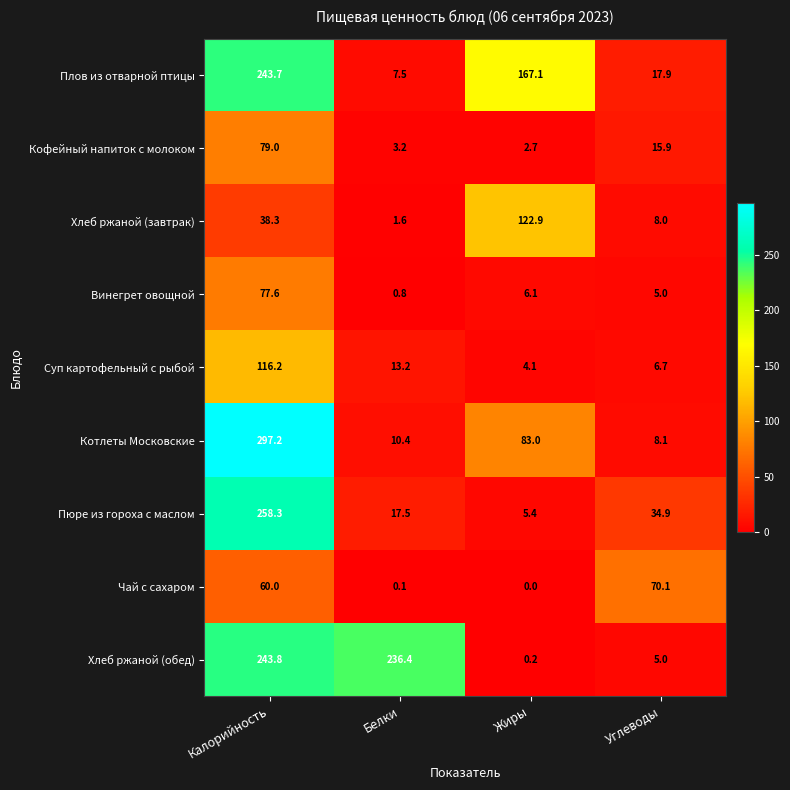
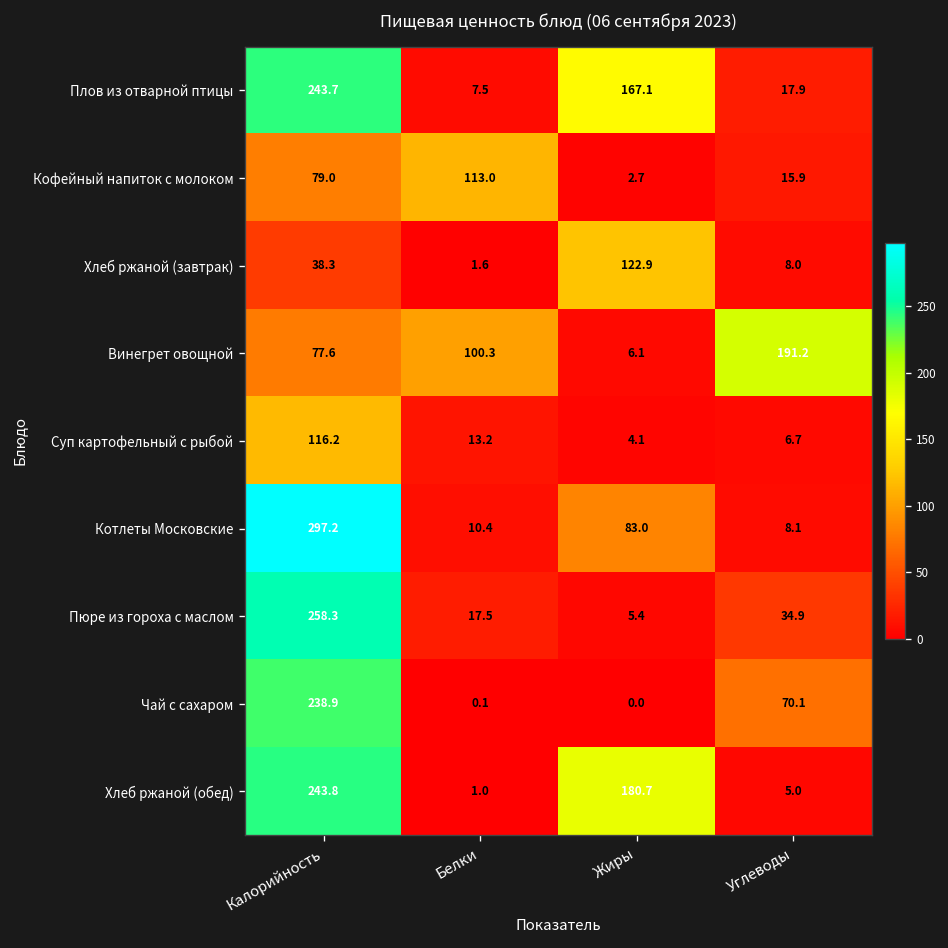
Кофейный напиток с молоком, Белки: 3.2 -> 113.0
Винегрет овощной, Белки: 0.8 -> 100.3
Винегрет овощной, Углеводы: 5.0 -> 191.2
Чай с сахаром, Калорийность: 60.0 -> 238.9
Хлеб ржаной (обед), Белки: 236.4 -> 1.0
Хлеб ржаной (обед), Жиры: 0.2 -> 180.7
